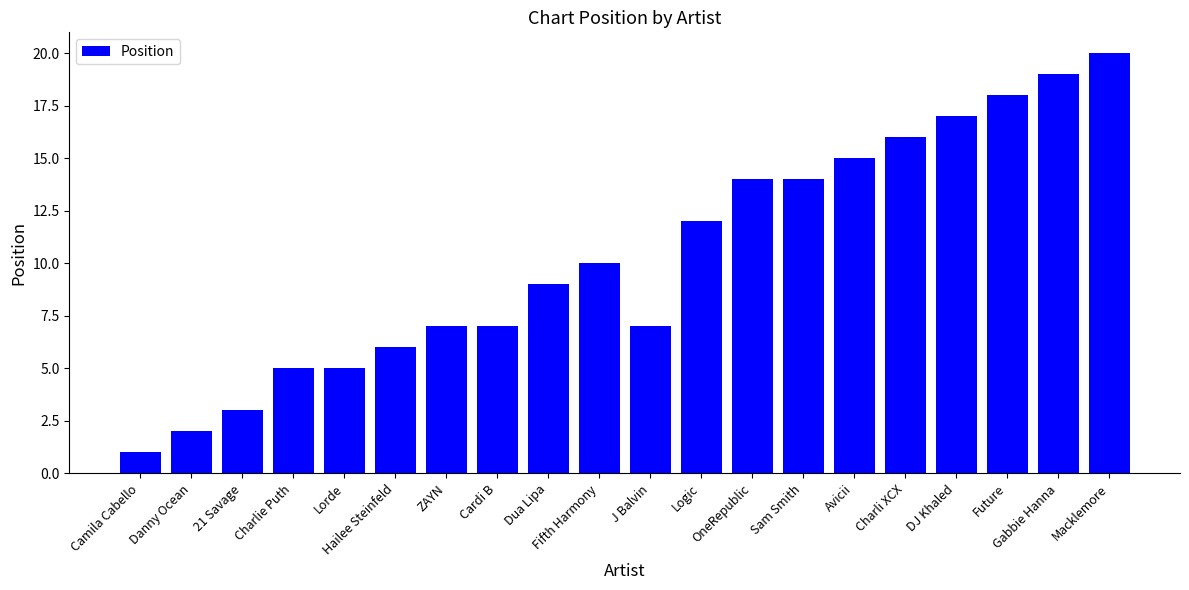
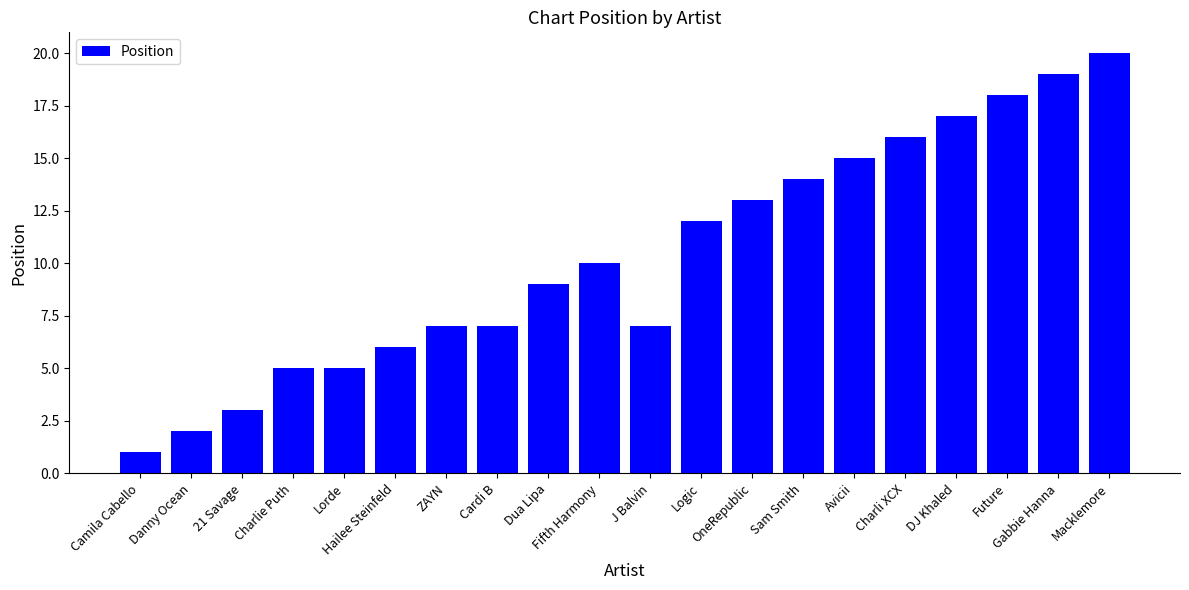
OneRepublic: 14 -> 13
